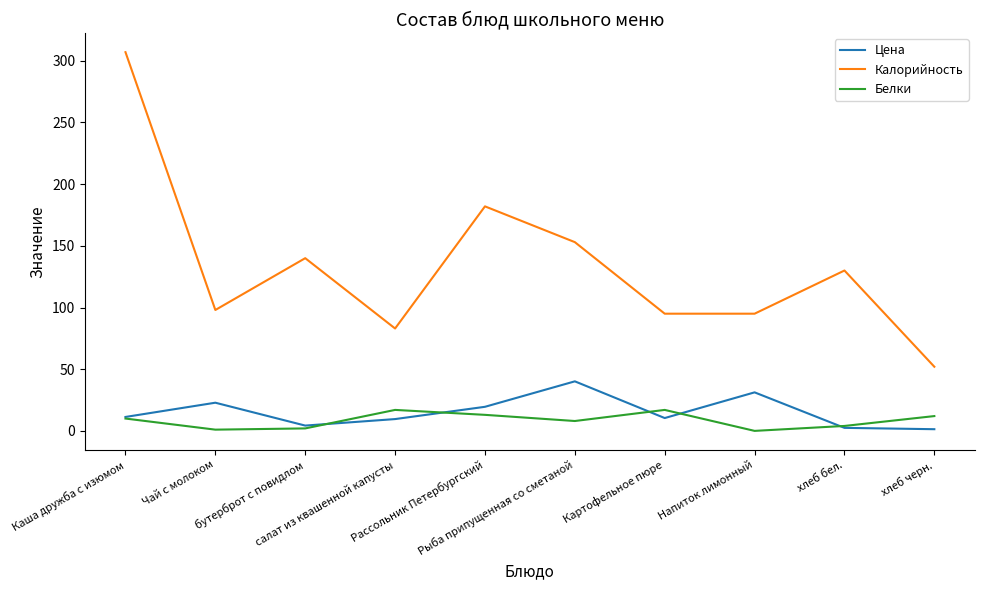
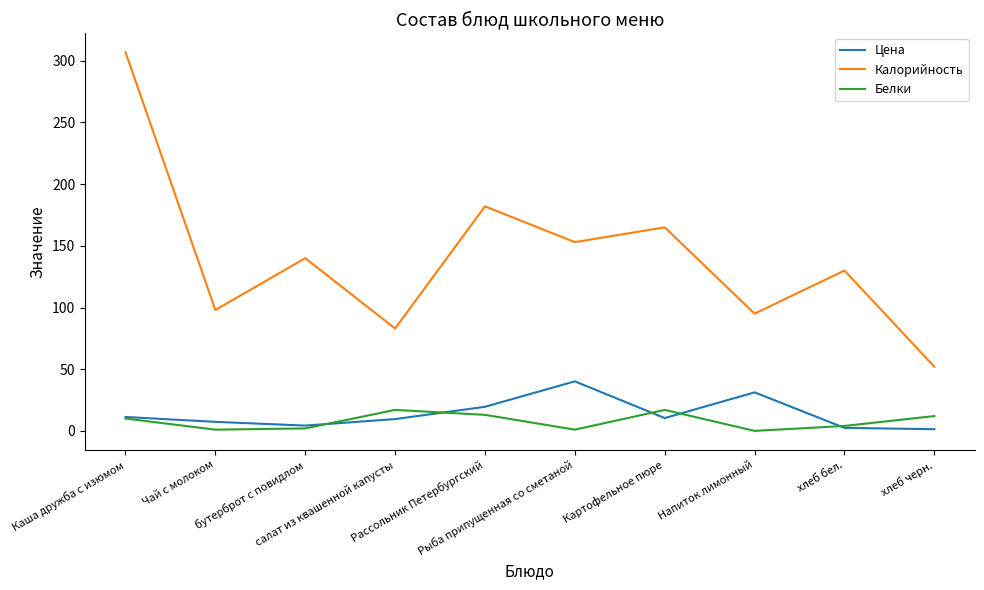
Цена, Чай с молоком: 23 -> 7
Белки, Рыба припущенная со сметаной: 8 -> 1
Калорийность, Картофельное пюре: 95 -> 165
